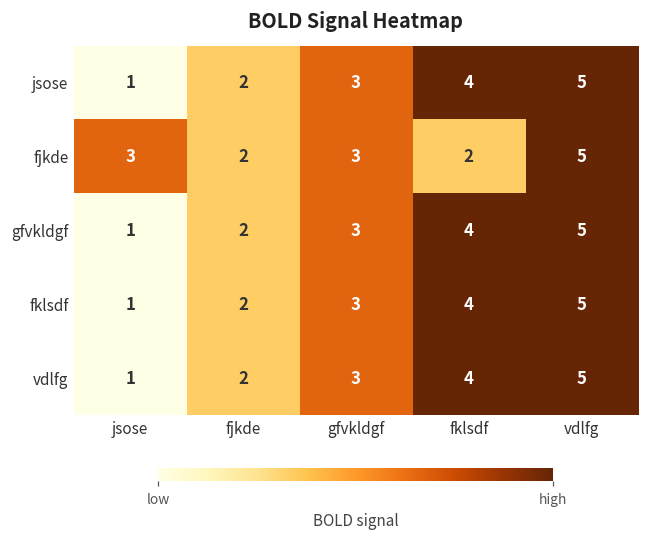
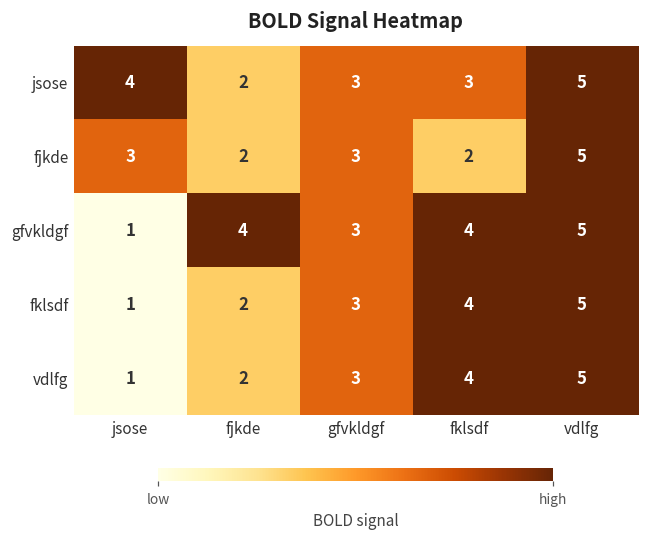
jsose, jsose: 1 -> 4
jsose, fklsdf: 4 -> 3
gfvkldgf, fjkde: 2 -> 4
